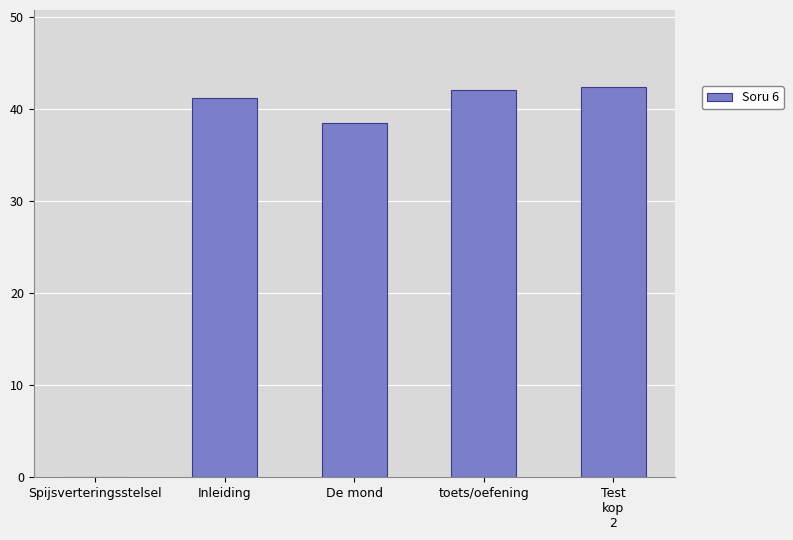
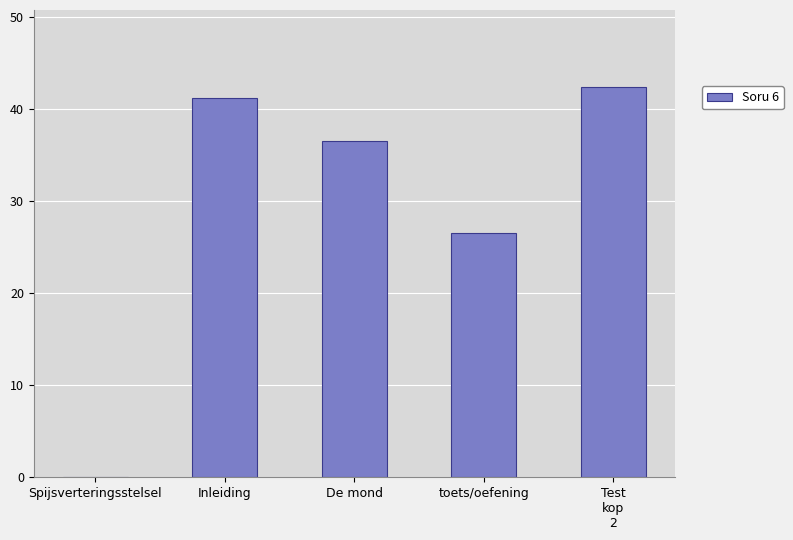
De mond: 39 -> 37
toets/oefening: 42 -> 27
